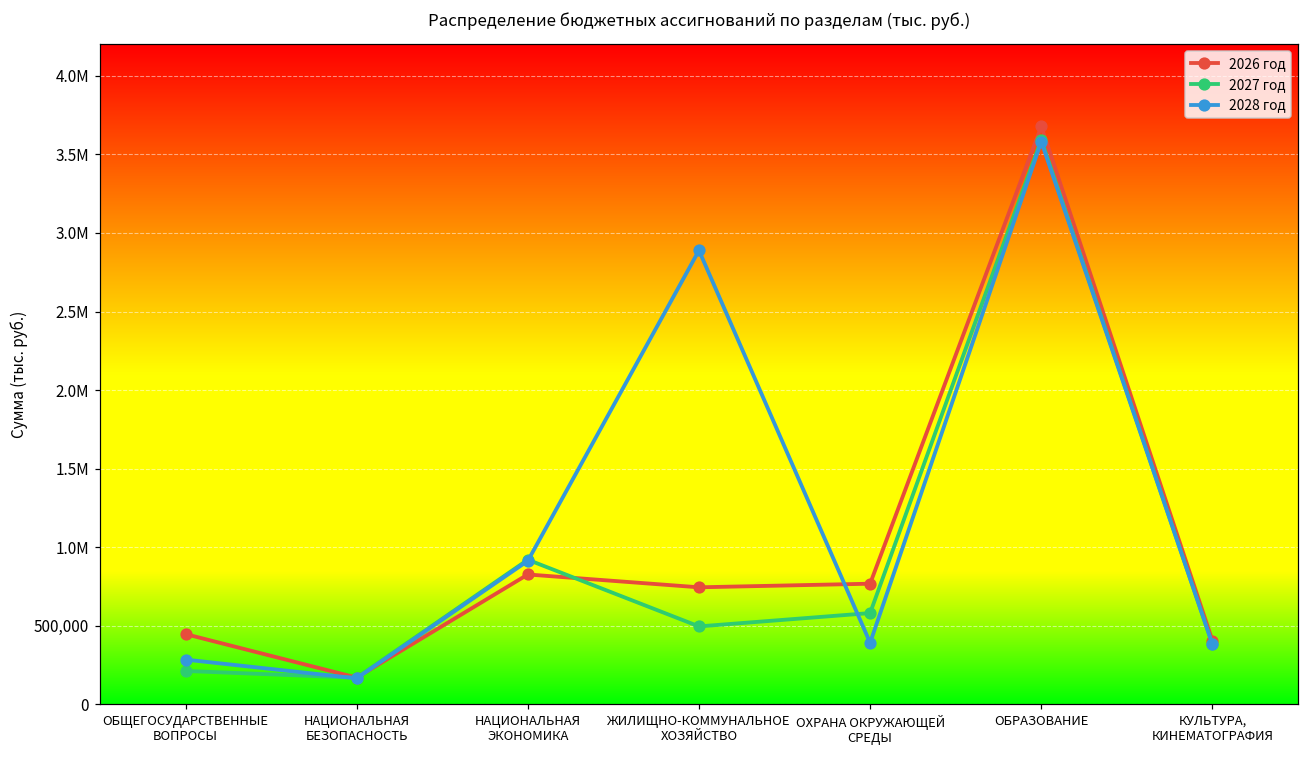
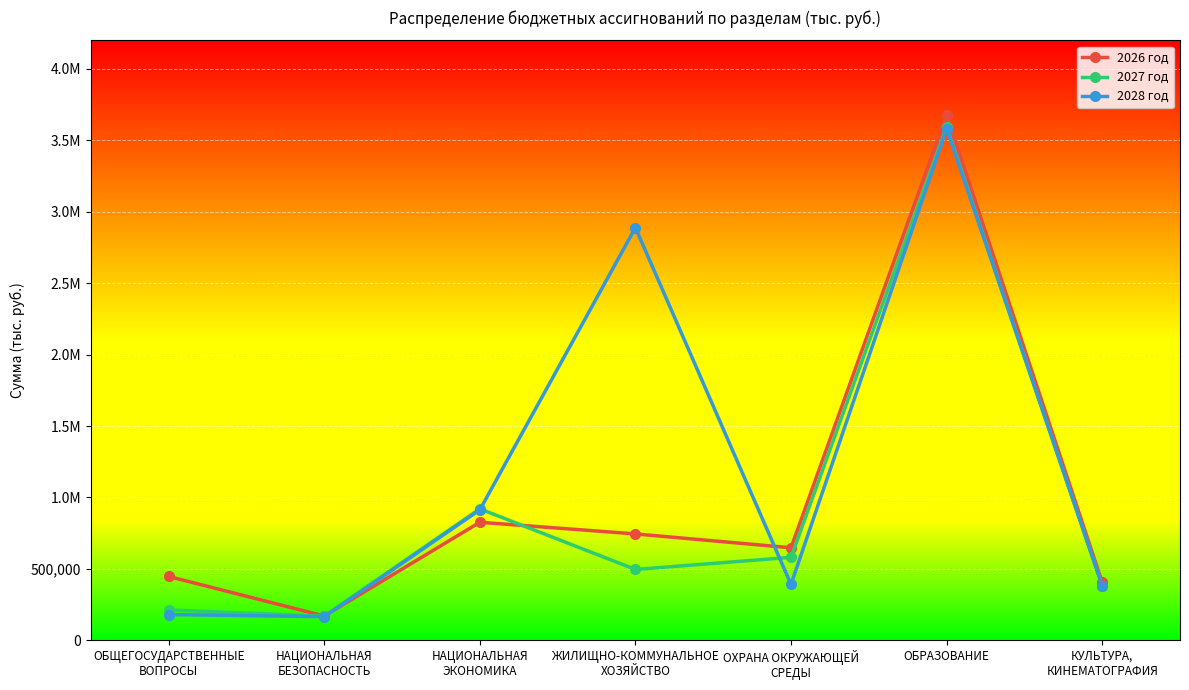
2028 год, ОБЩЕГОСУДАРСТВЕННЫЕ ВОПРОСЫ: 280,000 -> 180,000
2026 год, ОХРАНА ОКРУЖАЮЩЕЙ СРЕДЫ: 770,000 -> 650,000
